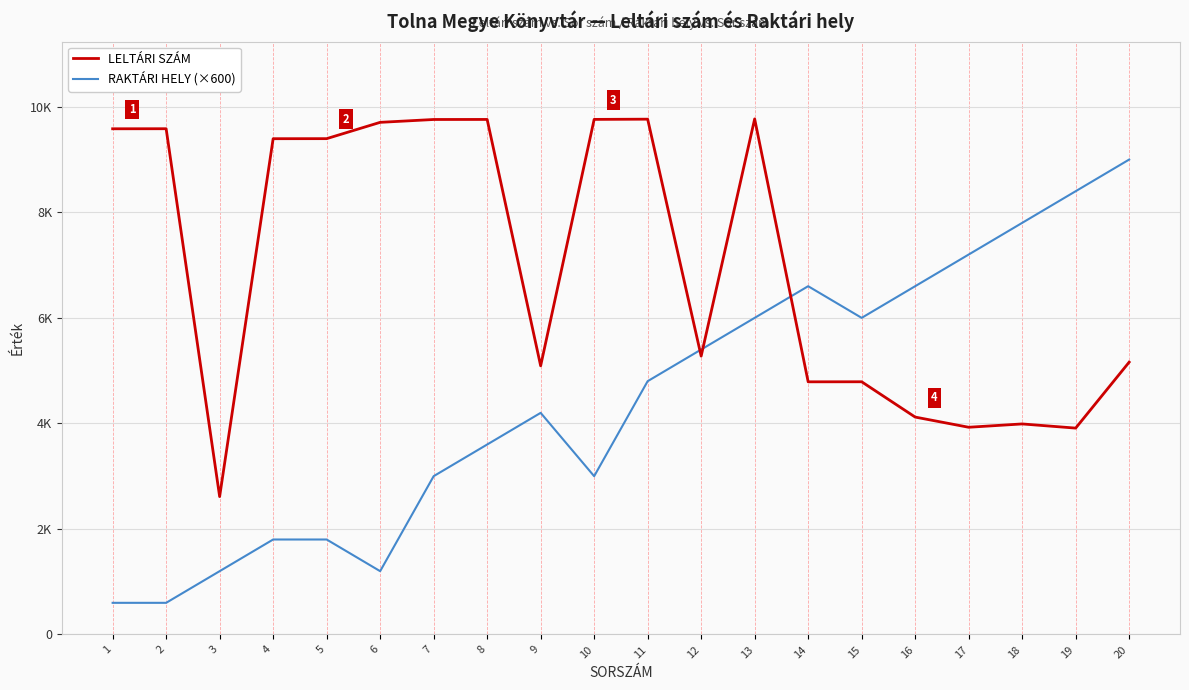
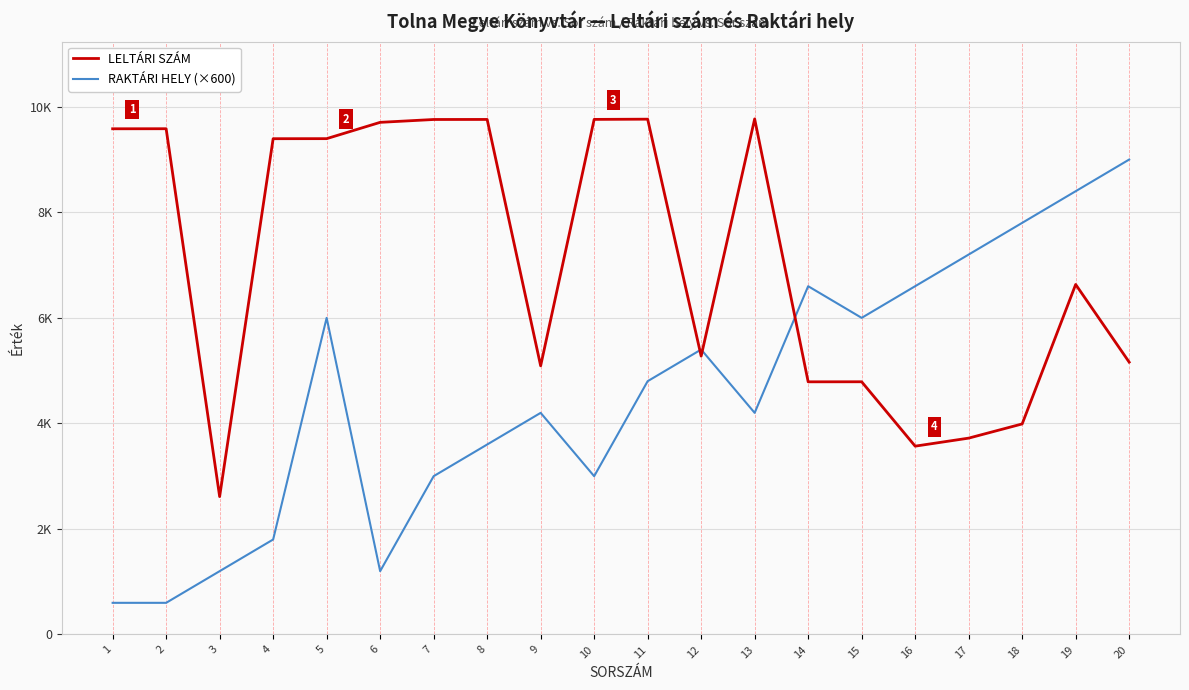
RAKTÁRI HELY (×600), 5: 1800 -> 6000
RAKTÁRI HELY (×600), 13: 6000 -> 4200
LELTÁRI SZÁM, 16: 4100 -> 3600
LELTÁRI SZÁM, 17: 3900 -> 3700
LELTÁRI SZÁM, 19: 3900 -> 6600
